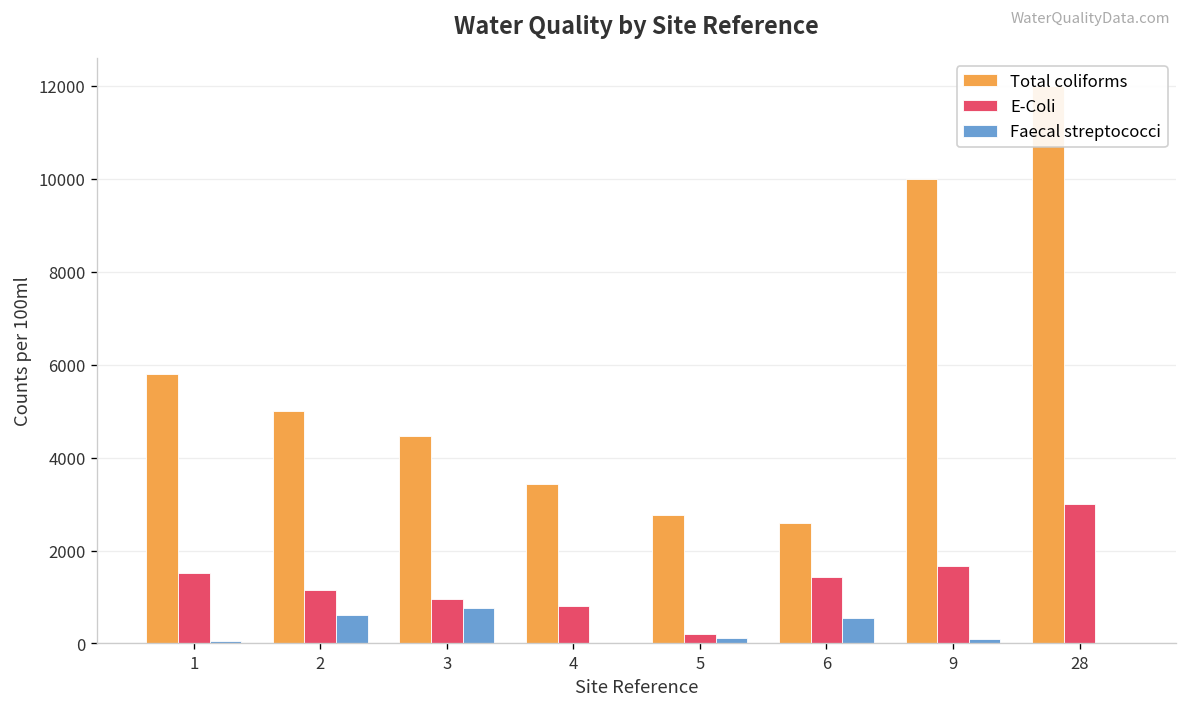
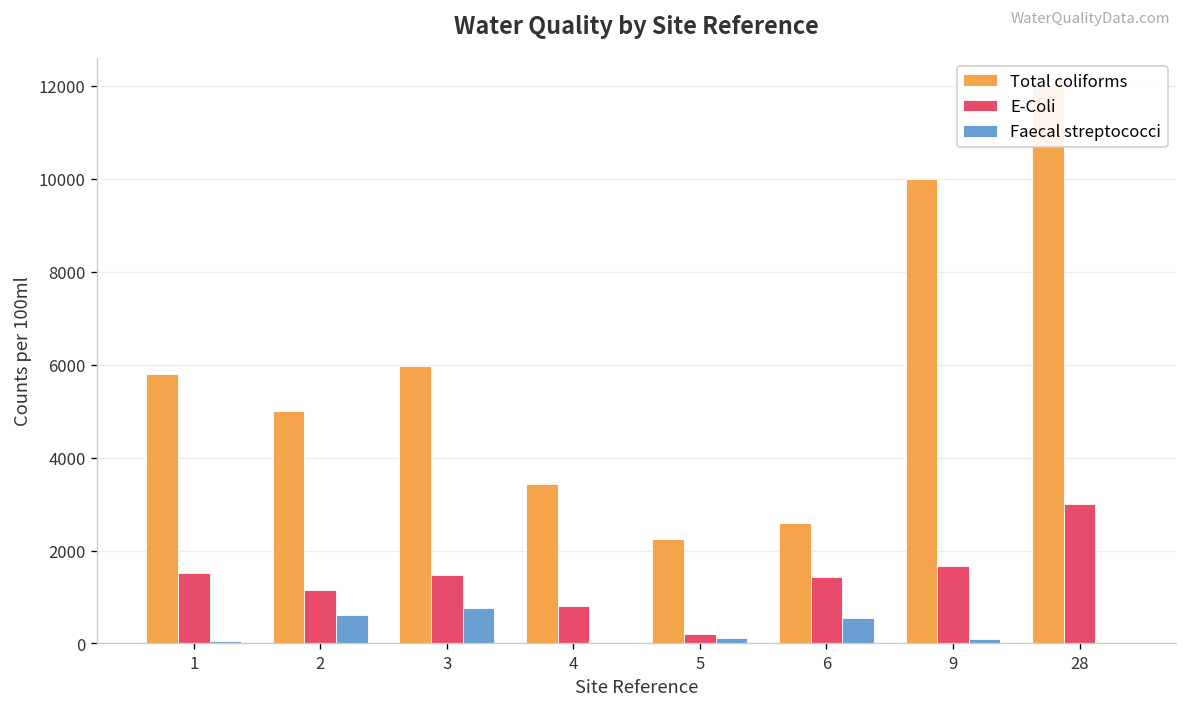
Total coliforms, 3: 4500 -> 6000
E-Coli, 3: 1000 -> 1500
Total coliforms, 5: 2800 -> 2200
